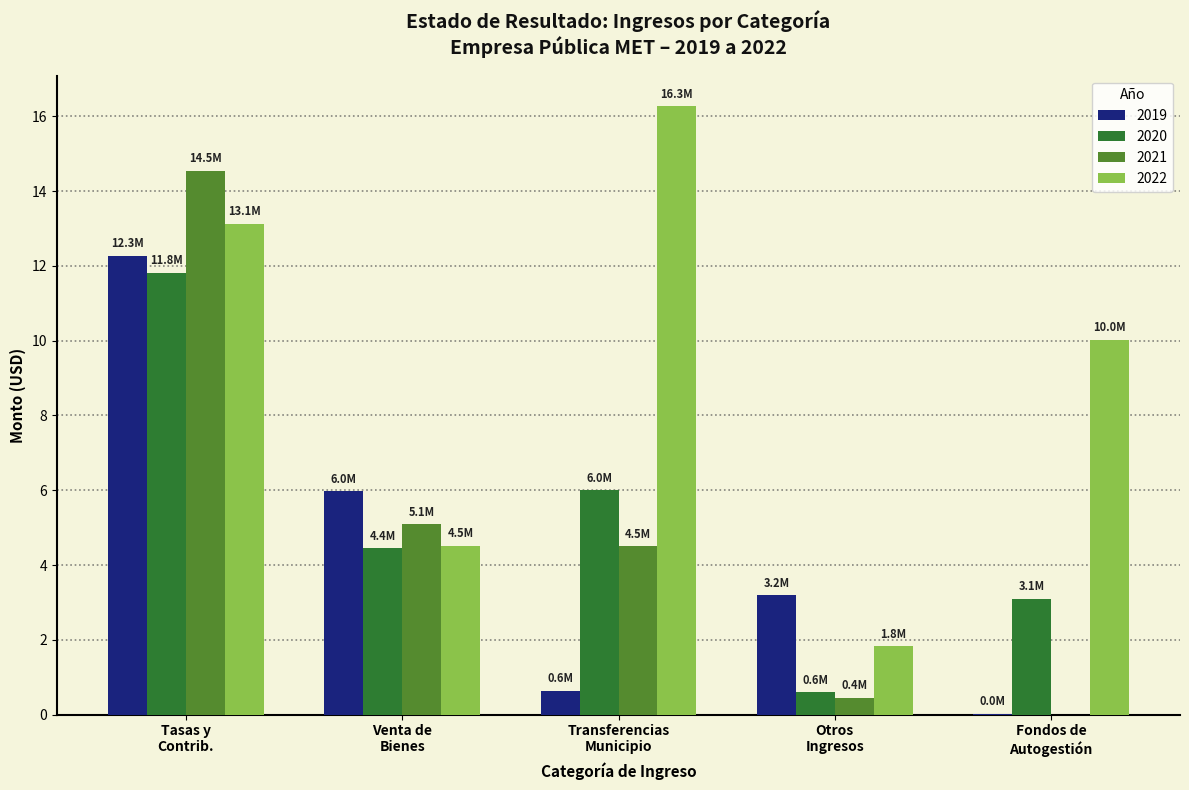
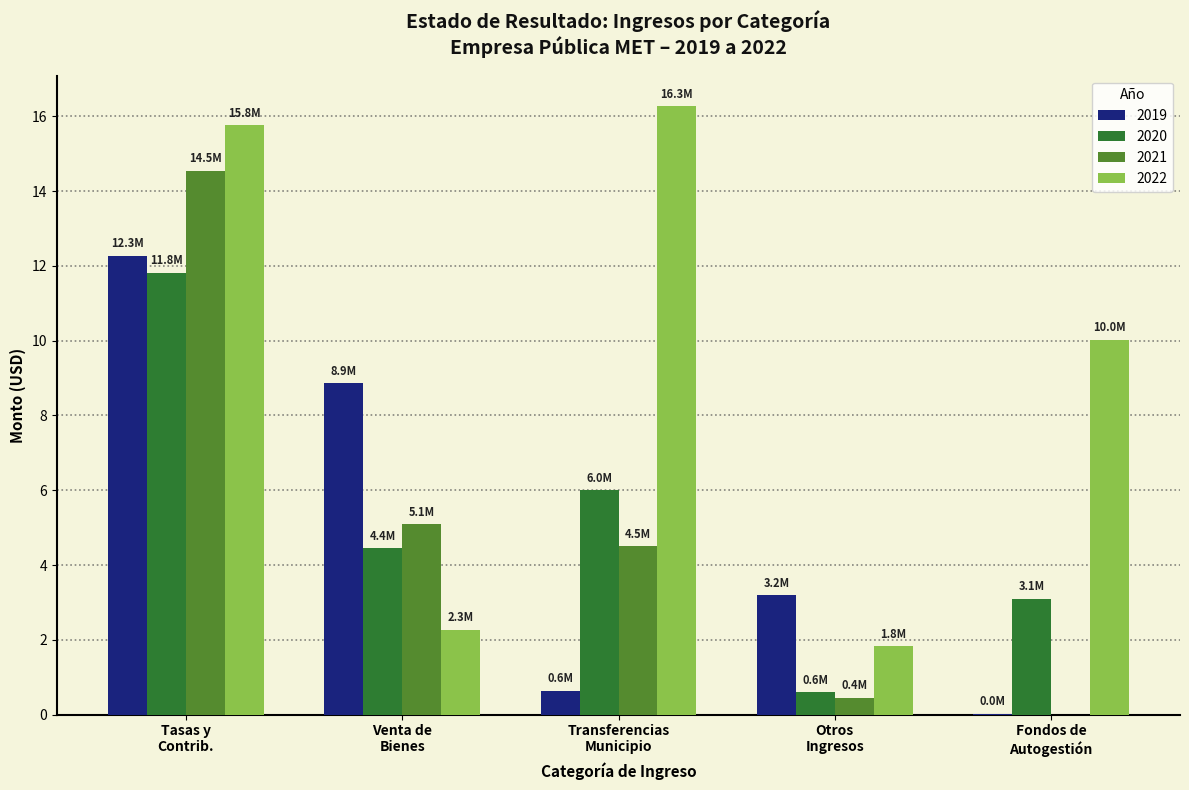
2022, Tasas y Contrib.: 13.1M -> 15.8M
2019, Venta de Bienes: 6.0M -> 8.9M
2022, Venta de Bienes: 4.5M -> 2.3M
